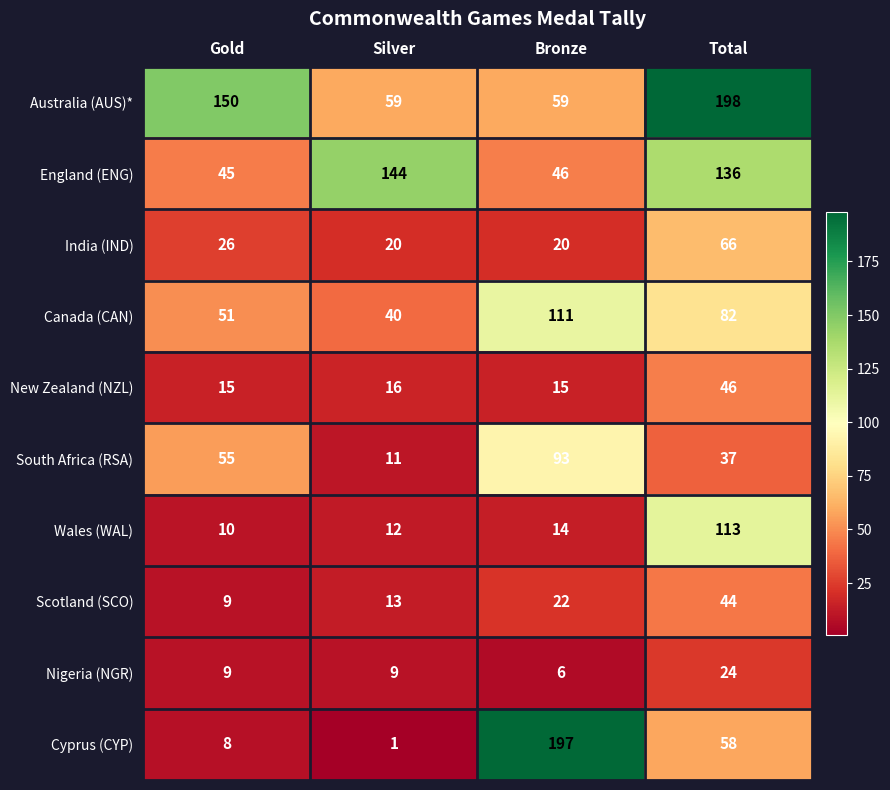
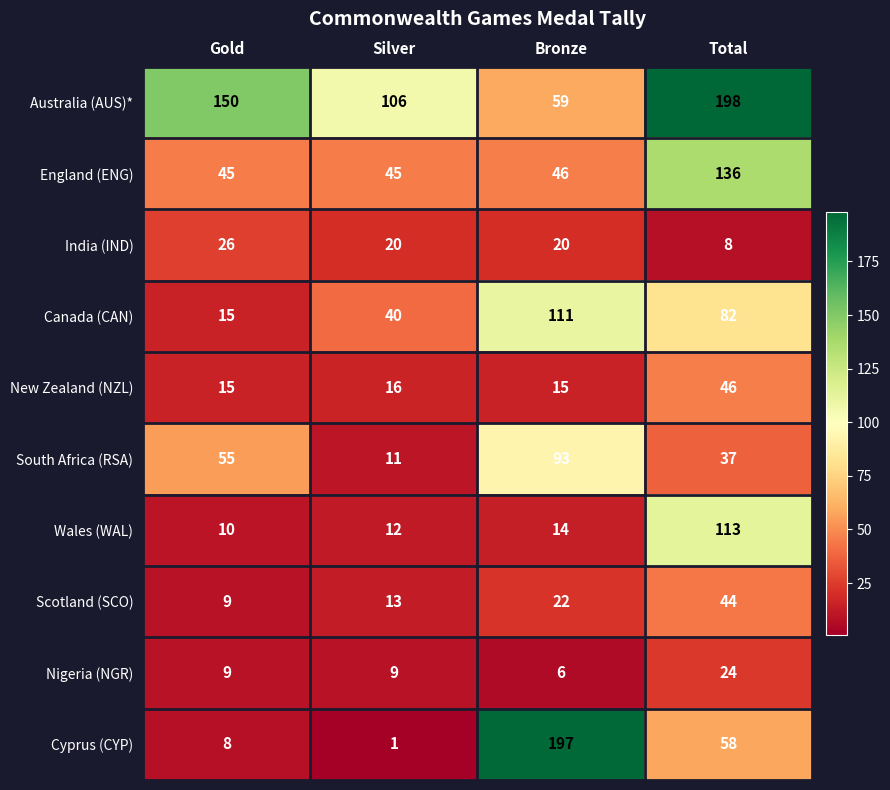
Australia (AUS)*, Silver: 59 -> 106
England (ENG), Silver: 144 -> 45
India (IND), Total: 66 -> 8
Canada (CAN), Gold: 51 -> 15
